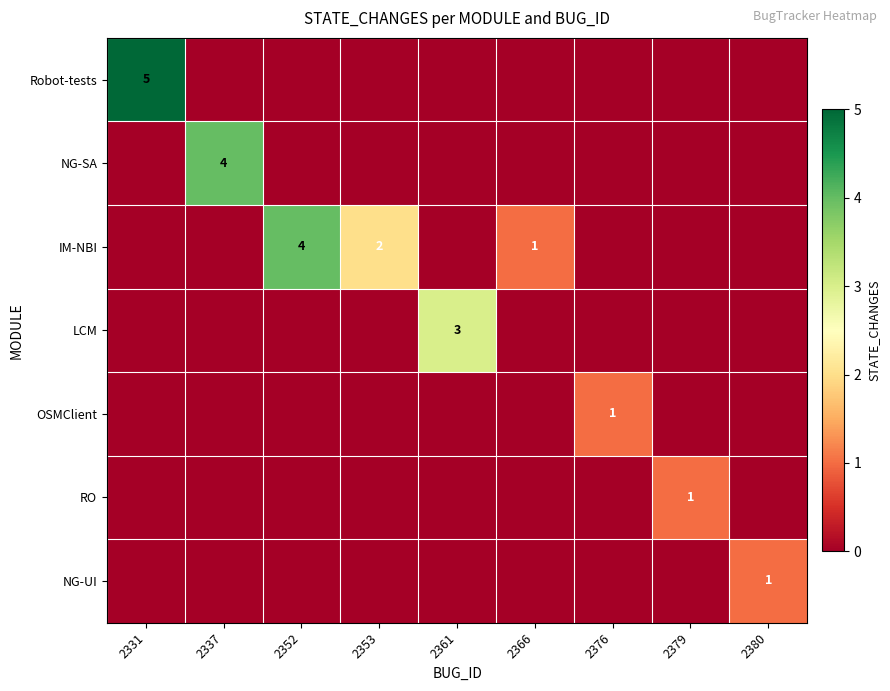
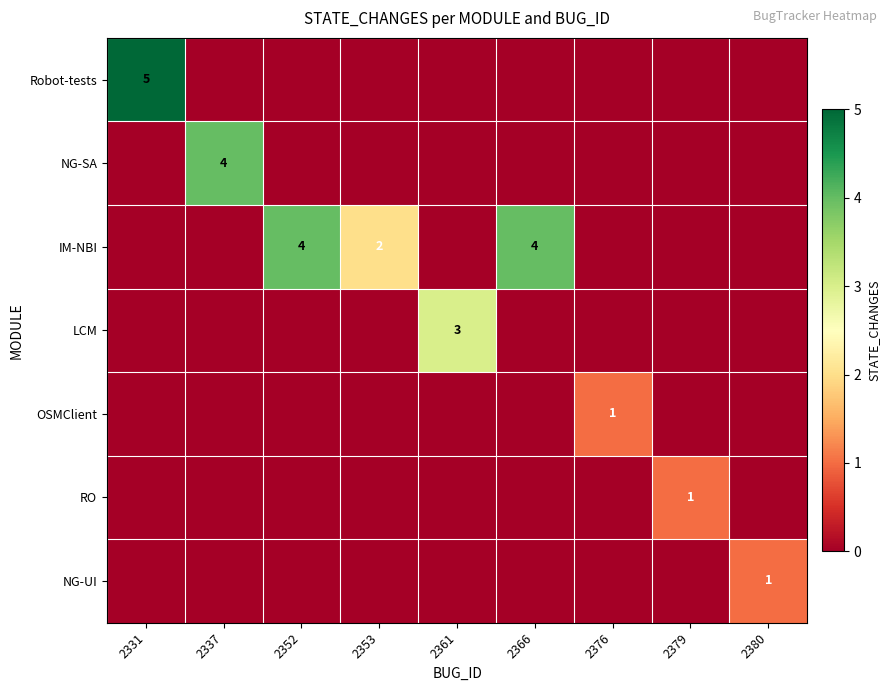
IM-NBI, 2366: 1 -> 4
